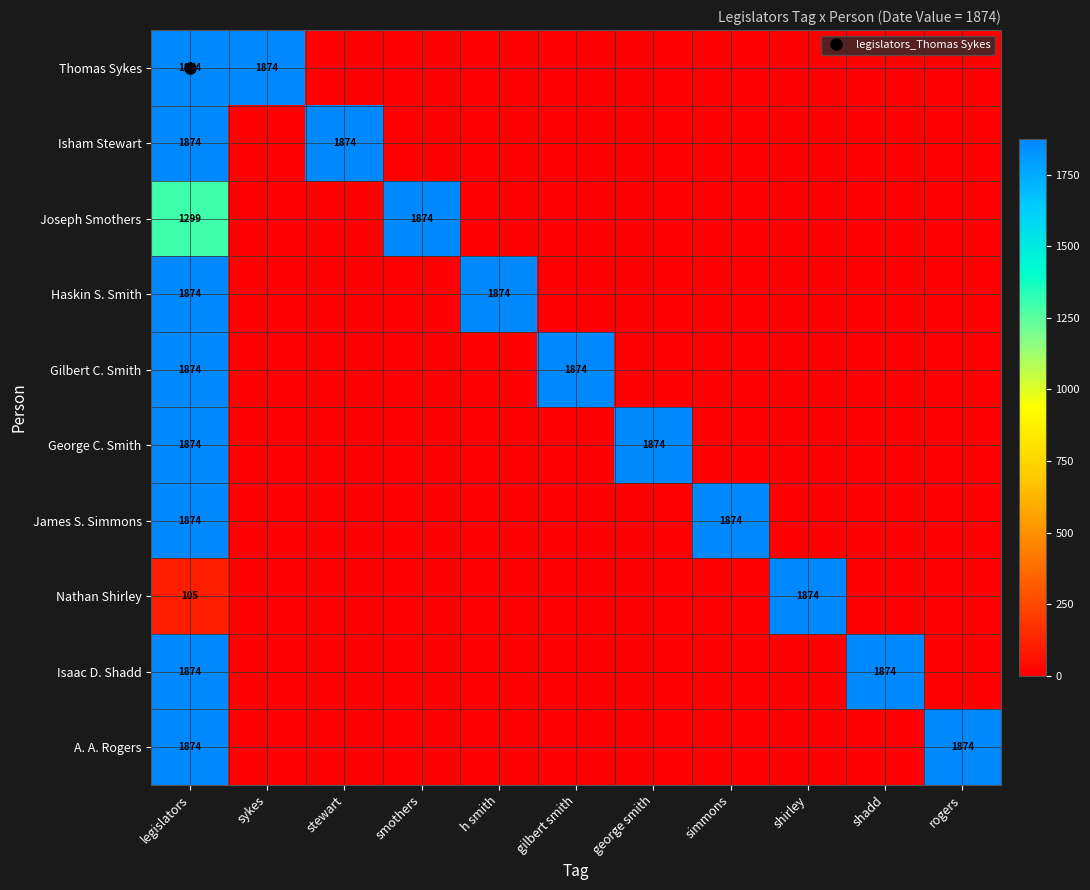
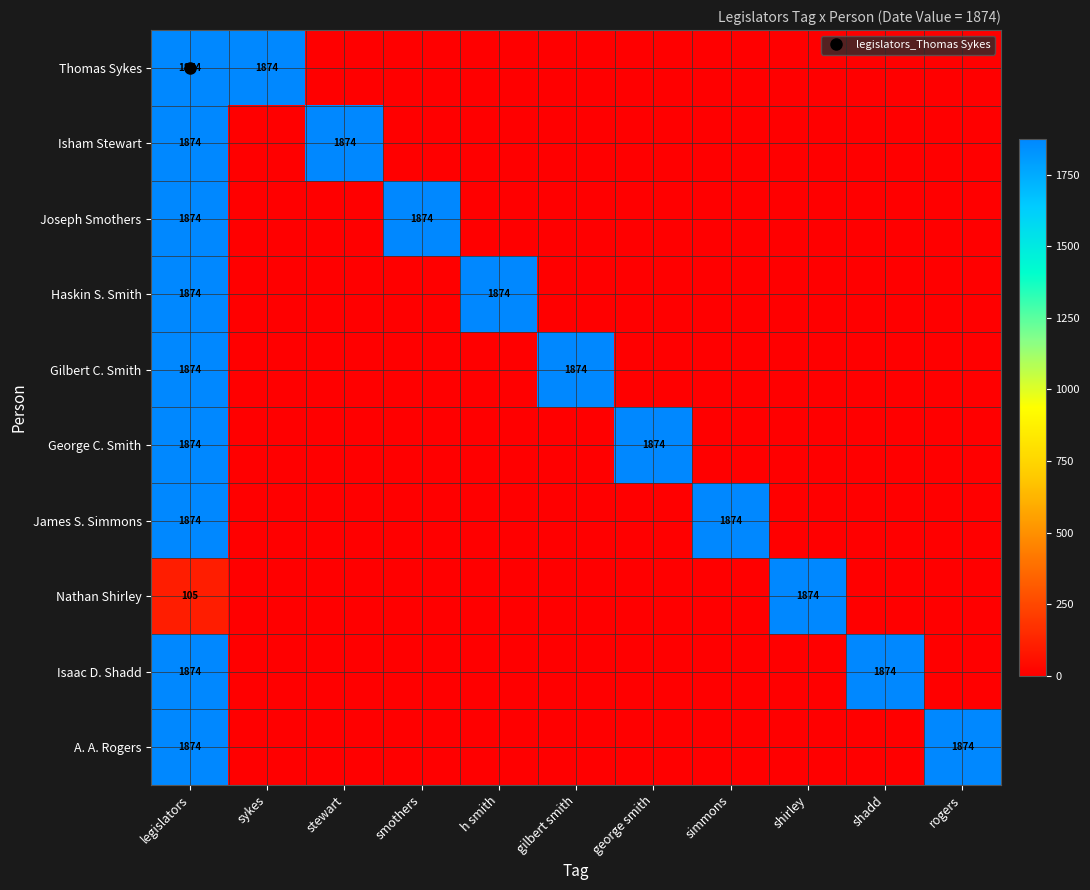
Joseph Smothers, legislators: 1299 -> 1874
